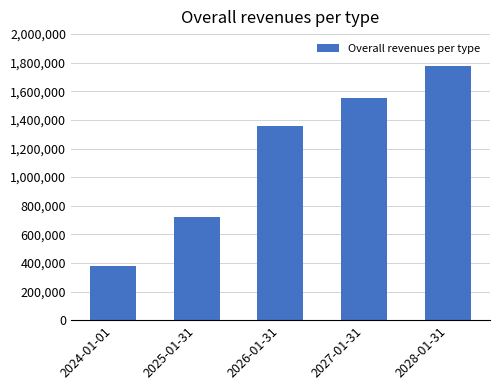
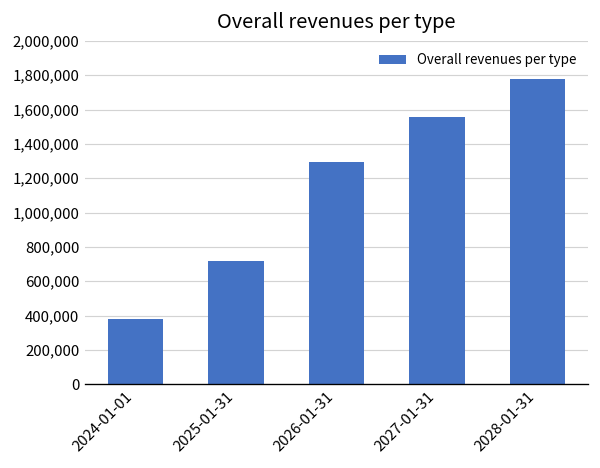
2026-01-31: 1,360,000 -> 1,290,000
